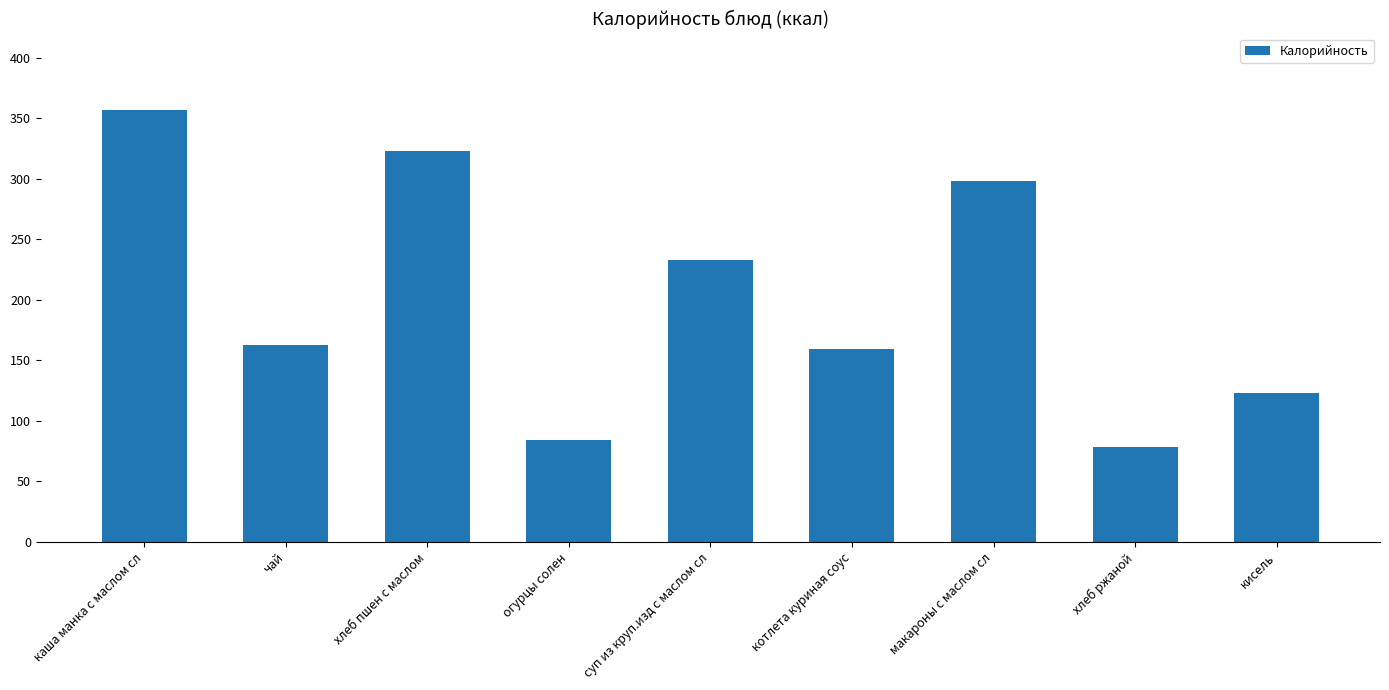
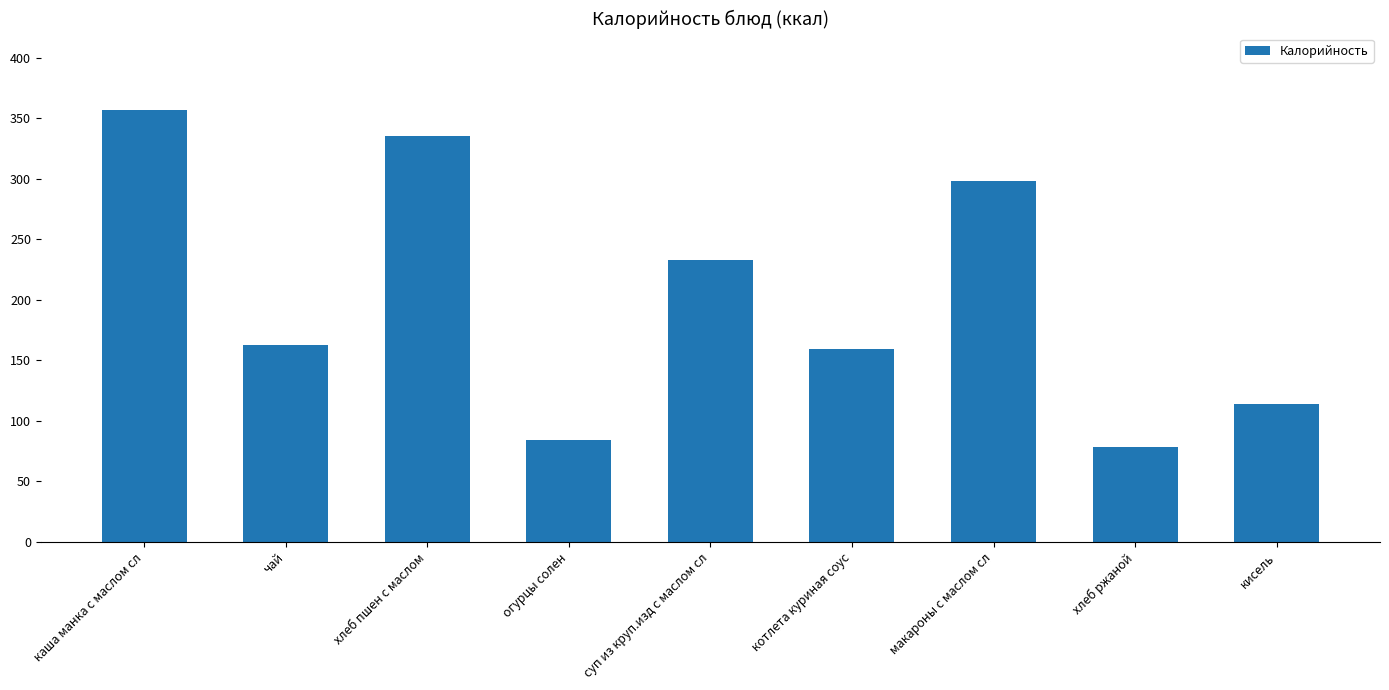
хлеб пшен с маслом: 323 -> 335
кисель: 123 -> 114
